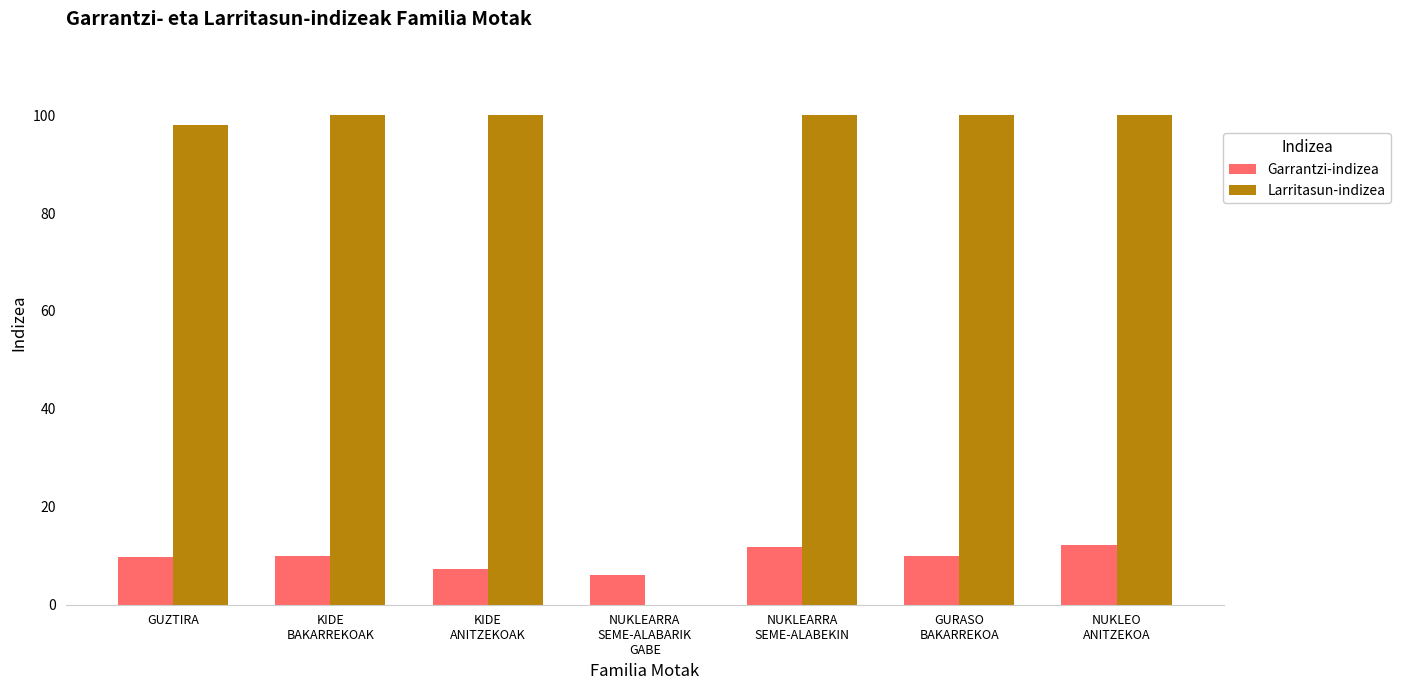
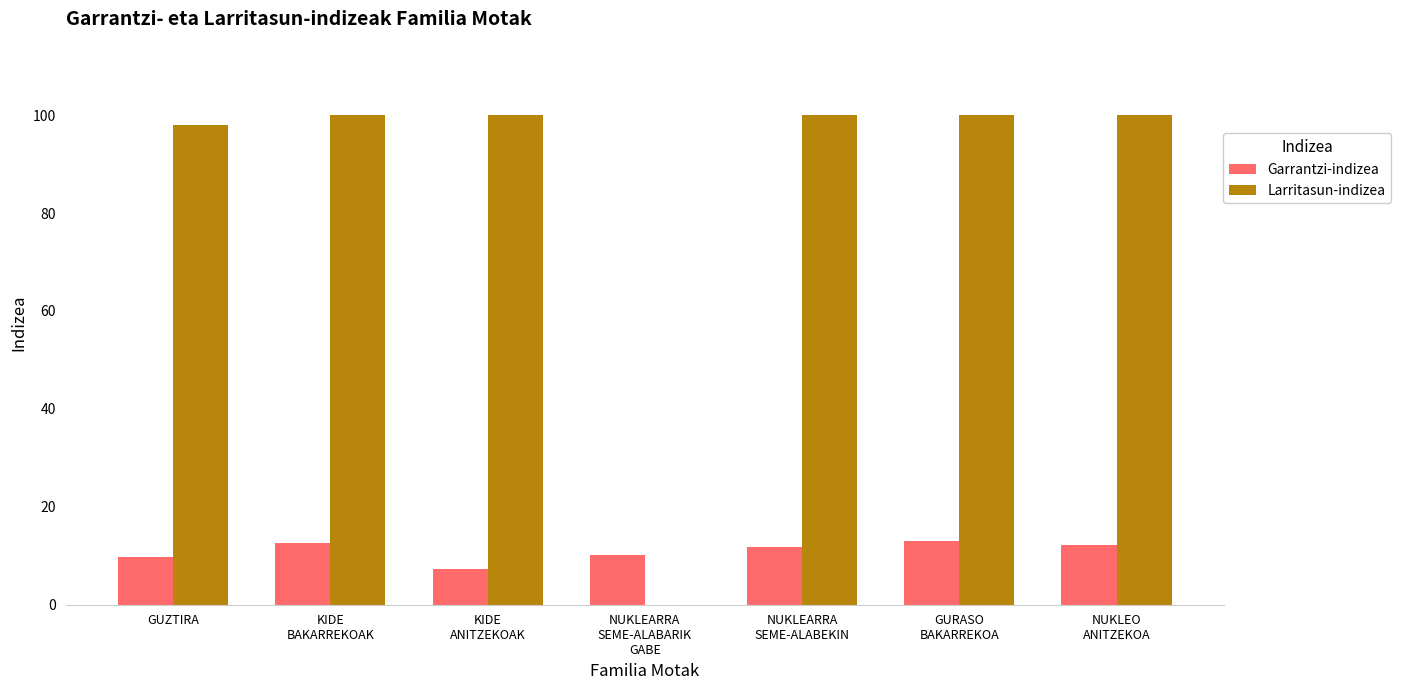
Garrantzi-indizea, KIDE BAKARREKOAK: 10 -> 13
Garrantzi-indizea, NUKLEARRA SEME-ALABARIK GABE: 6 -> 10
Garrantzi-indizea, GURASO BAKARREKOA: 10 -> 13
